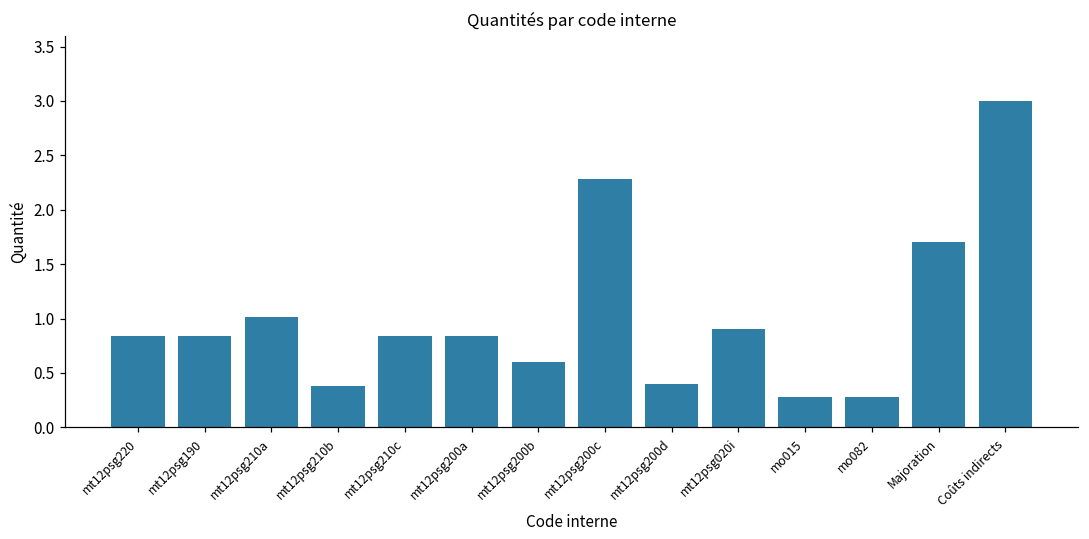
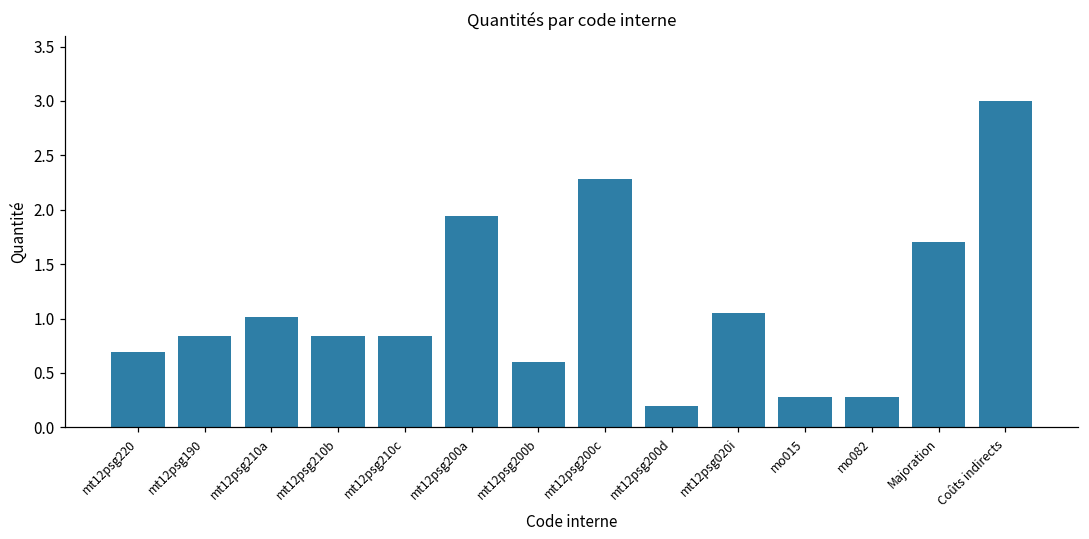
mt12psg220: 0.8 -> 0.7
mt12psg210b: 0.4 -> 0.8
mt12psg200a: 0.8 -> 1.9
mt12psg200d: 0.4 -> 0.2
mt12psg020i: 0.9 -> 1.1
